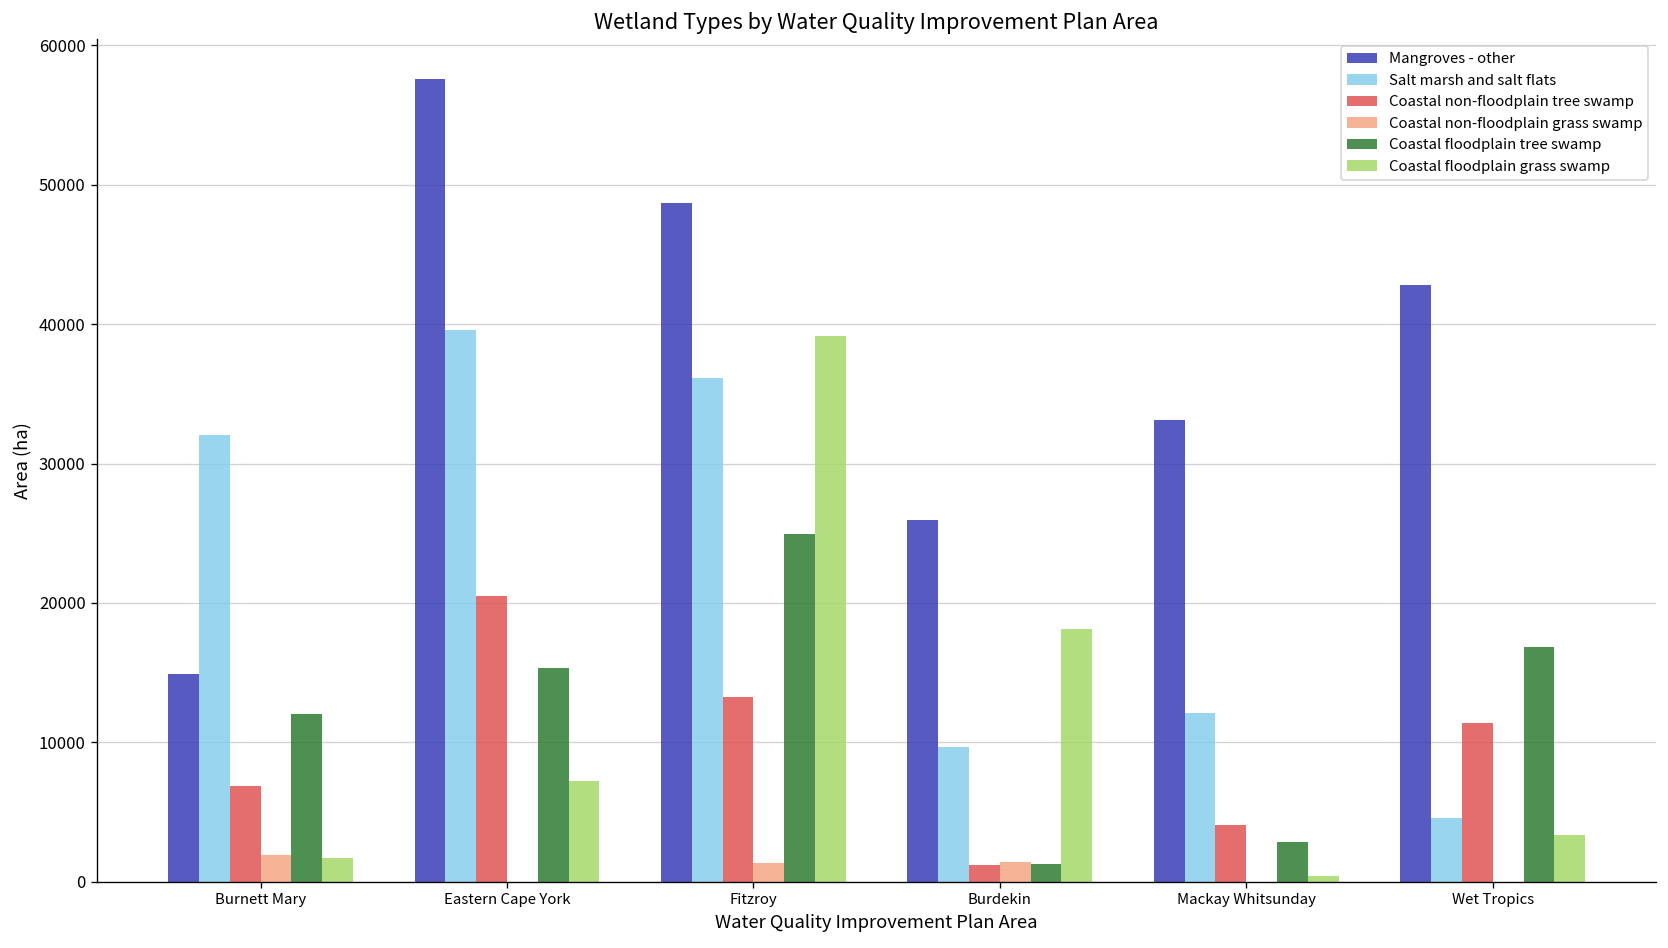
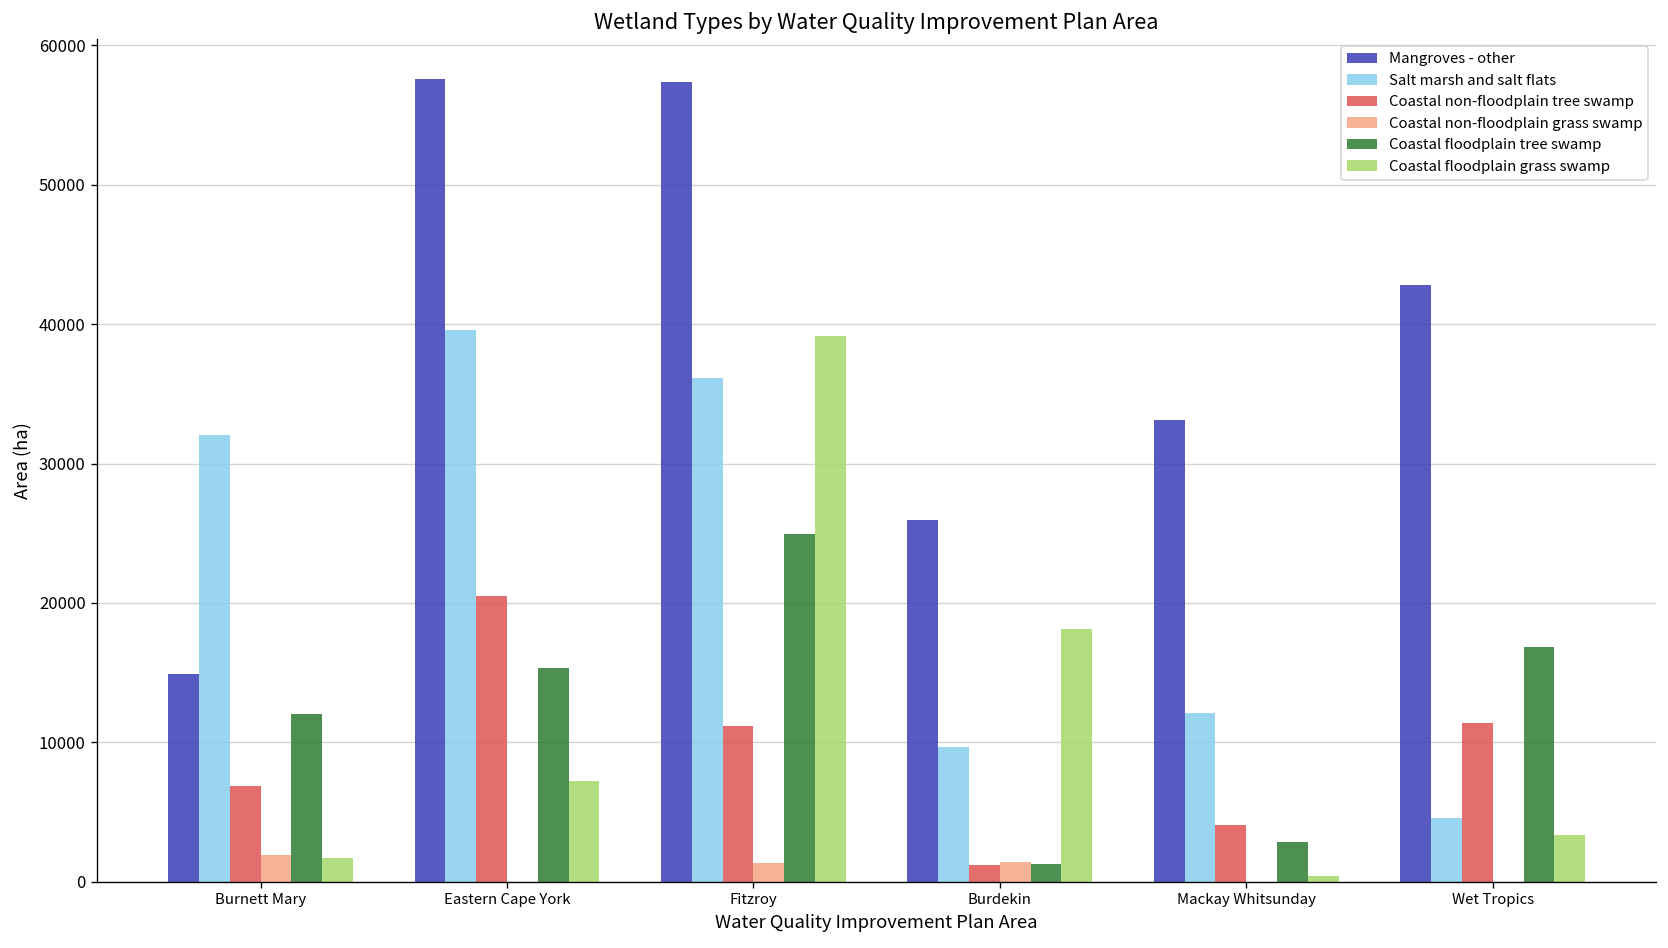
Mangroves - other, Fitzroy: 48700 -> 57400
Coastal non-floodplain tree swamp, Fitzroy: 13200 -> 11200
